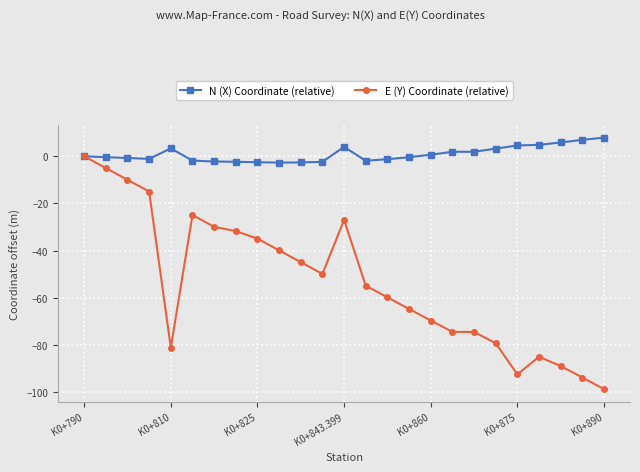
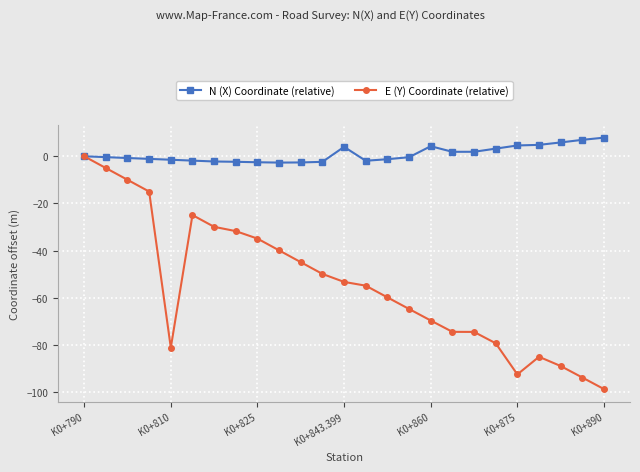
N (X) Coordinate (relative), K0+810: 3 -> -1
E (Y) Coordinate (relative), K0+843.399: -27 -> -53
N (X) Coordinate (relative), K0+860: 1 -> 4
